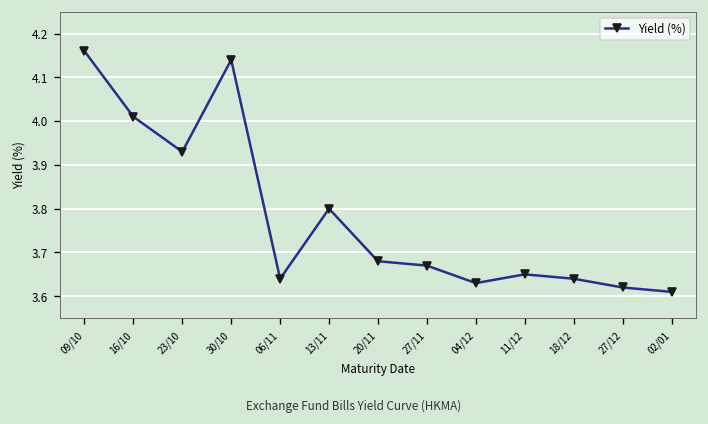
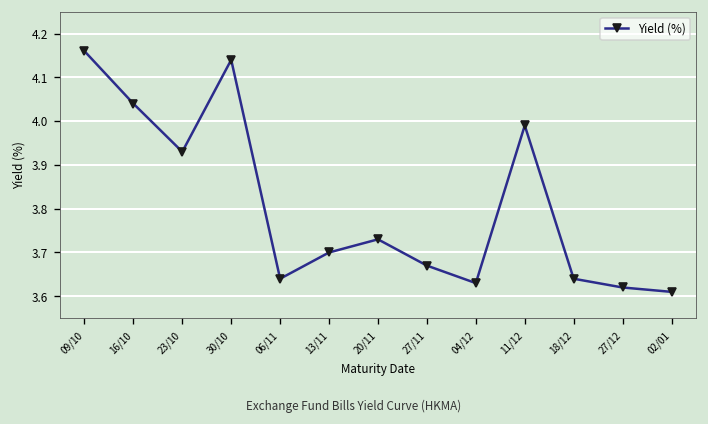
16/10: 4.01 -> 4.04
13/11: 3.8 -> 3.7
20/11: 3.68 -> 3.73
11/12: 3.65 -> 3.99
